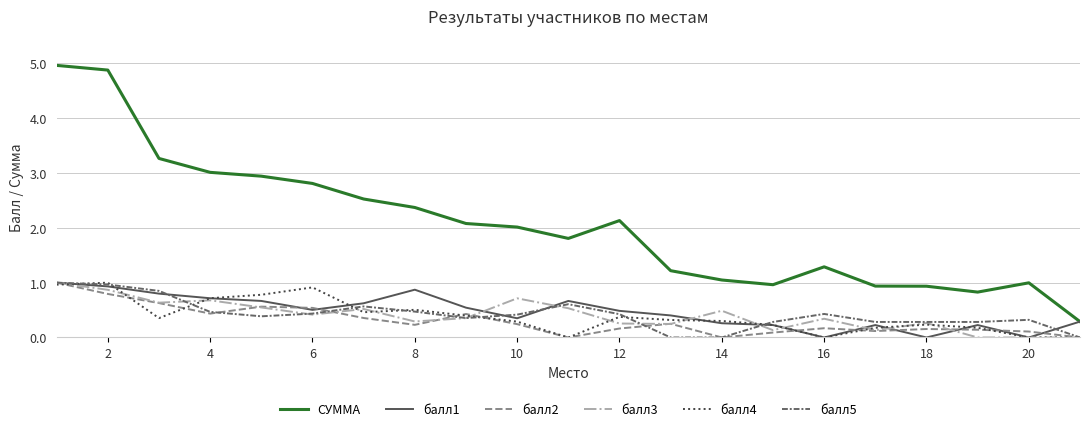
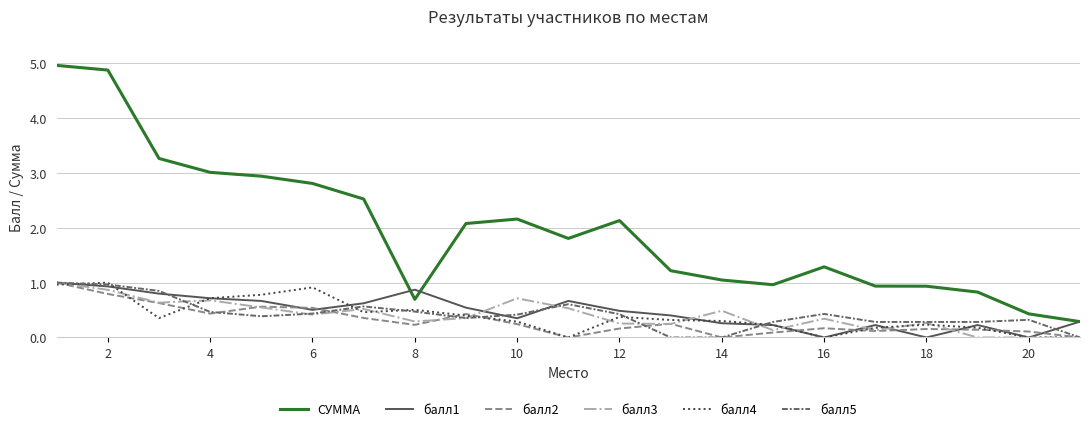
СУММА, 8: 2.4 -> 0.7
СУММА, 10: 2.0 -> 2.2
СУММА, 20: 1.0 -> 0.4
